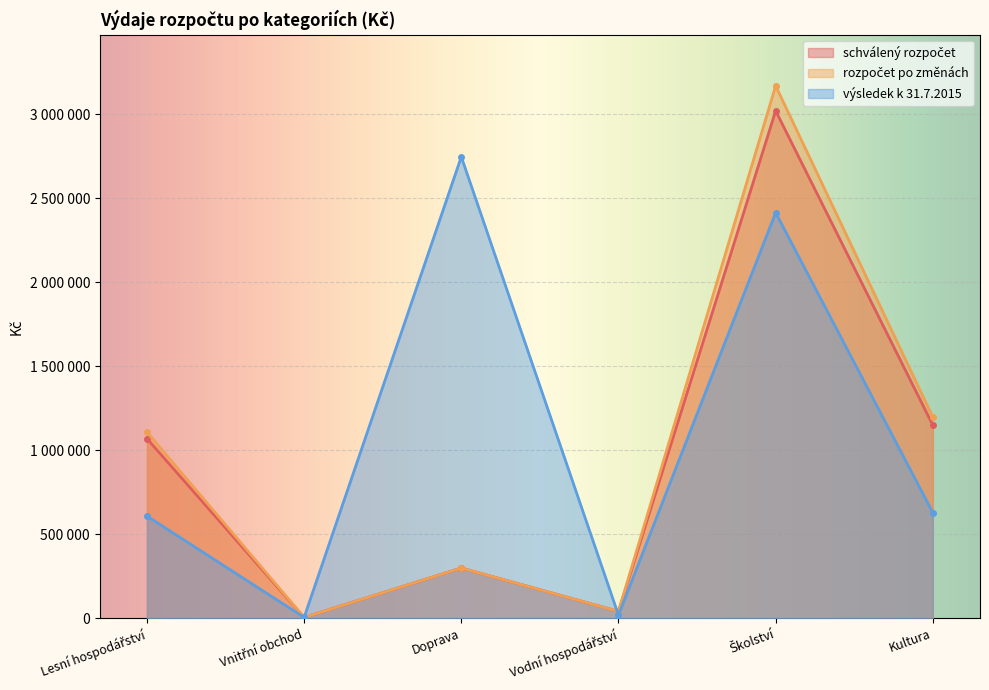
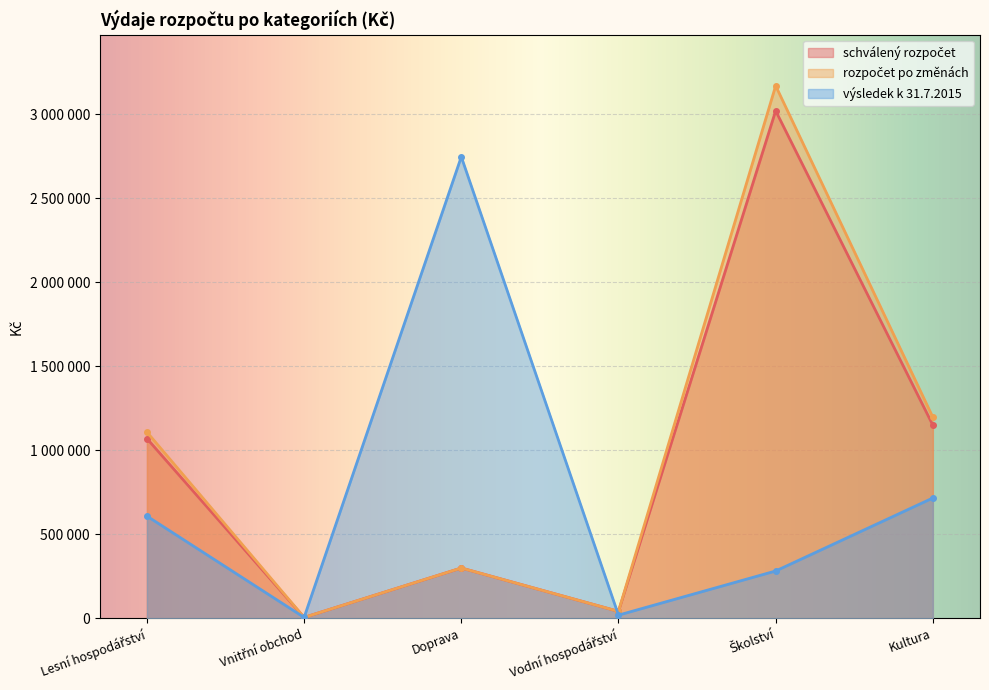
výsledek k 31.7.2015, Školství: 2410000 -> 280000
výsledek k 31.7.2015, Kultura: 630000 -> 720000
